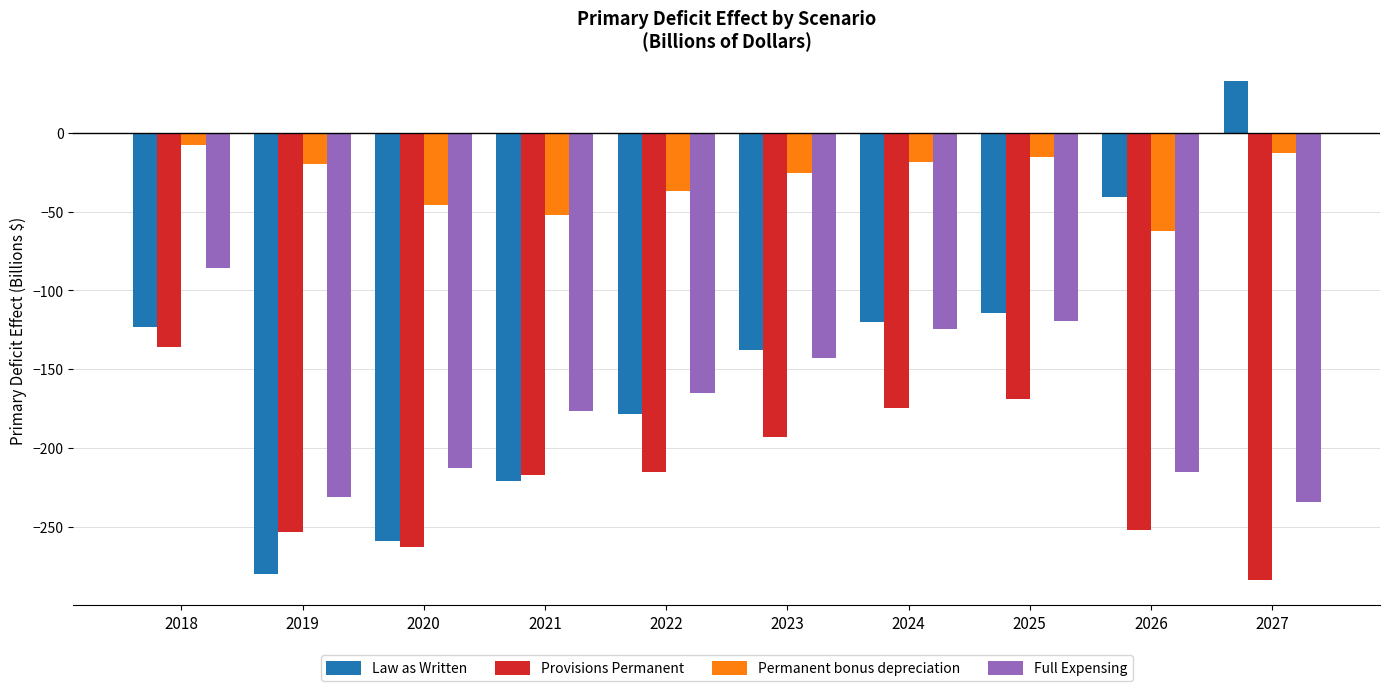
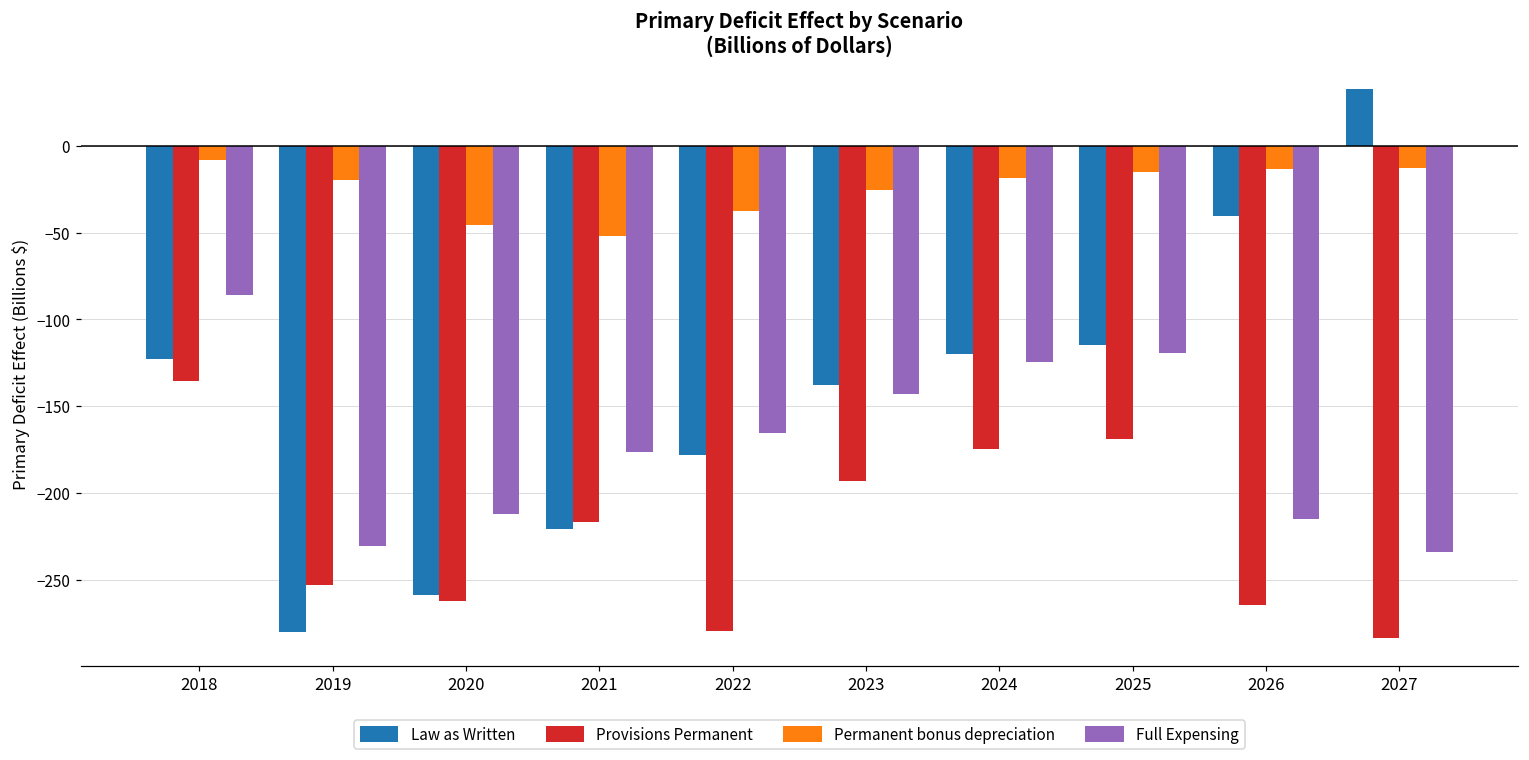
Provisions Permanent, 2022: -215 -> -280
Provisions Permanent, 2026: -252 -> -265
Permanent bonus depreciation, 2026: -62 -> -14
